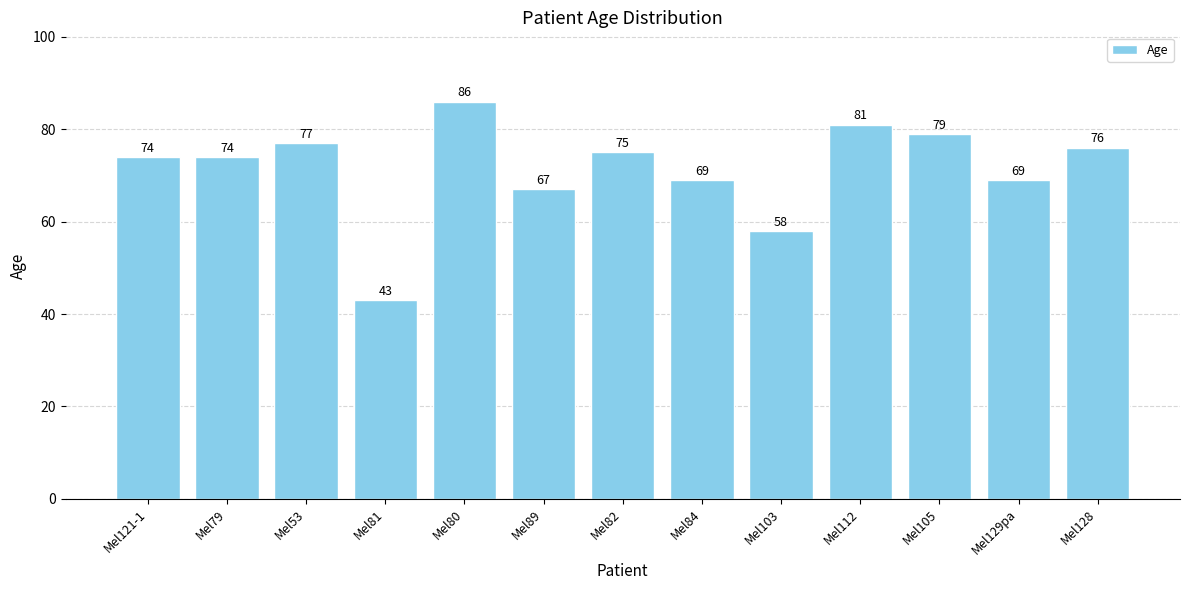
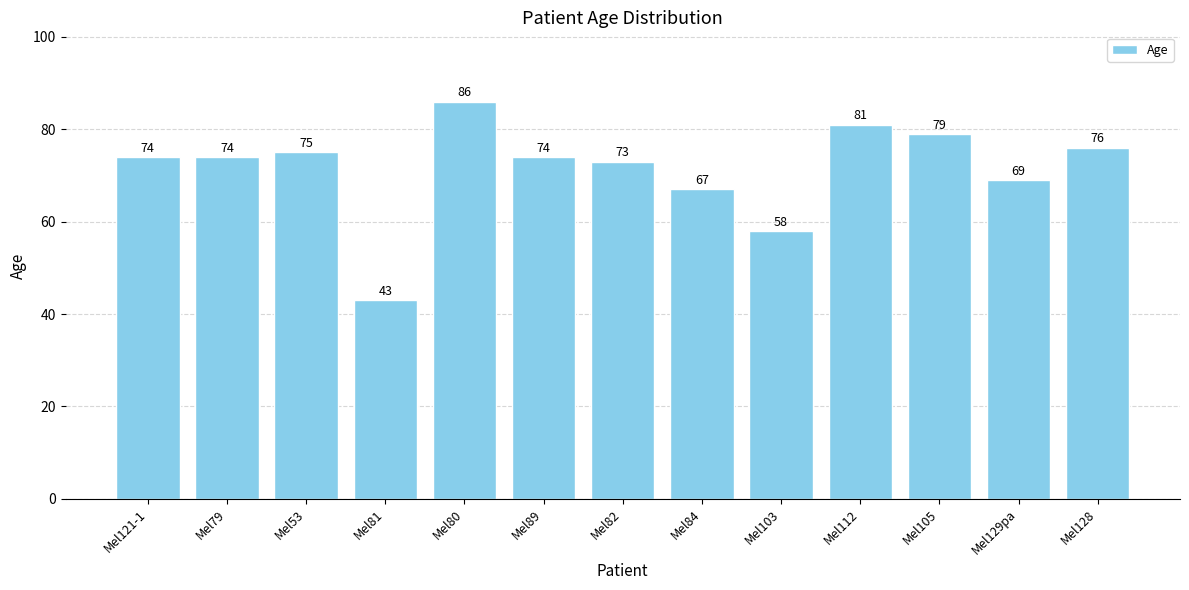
Mel53: 77 -> 75
Mel89: 67 -> 74
Mel82: 75 -> 73
Mel84: 69 -> 67
